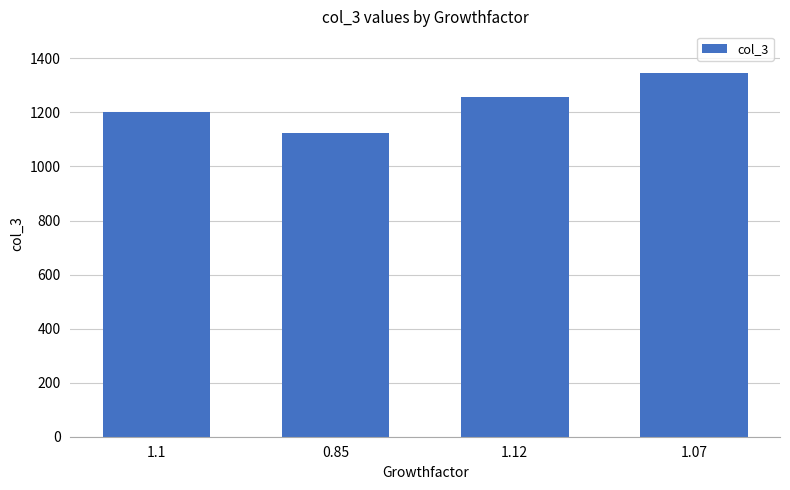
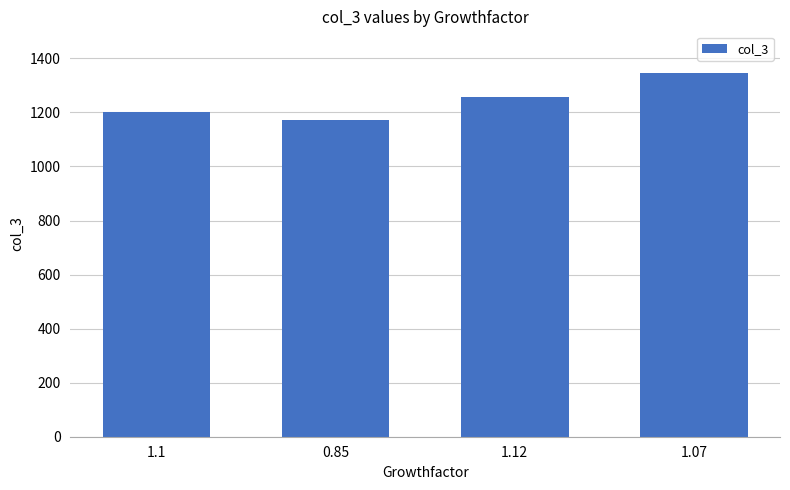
0.85: 1120 -> 1170
